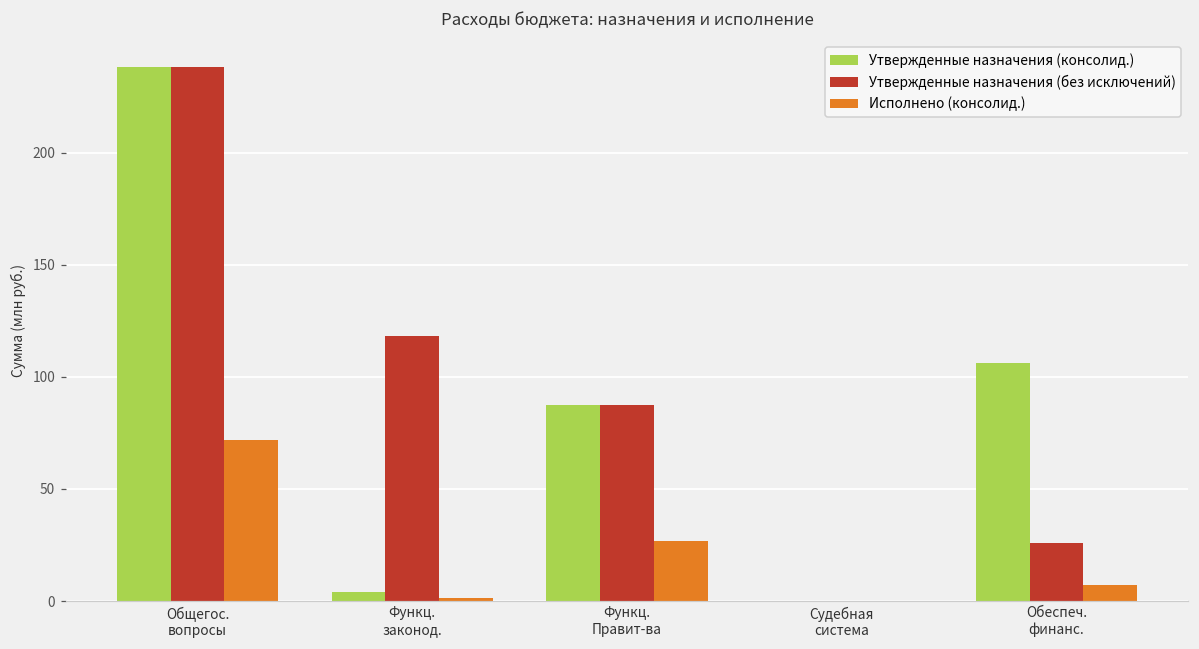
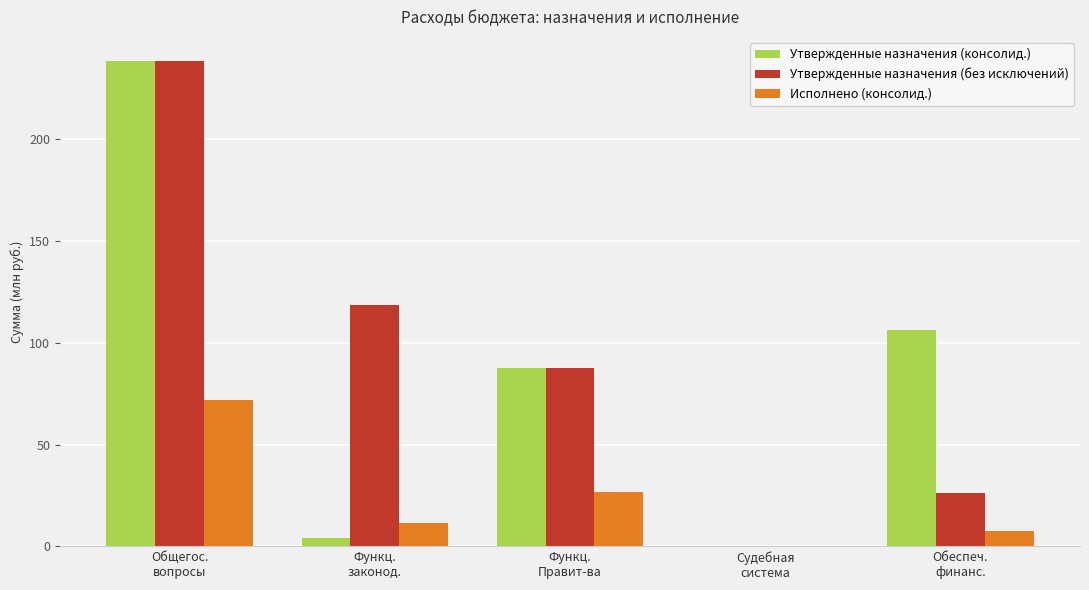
Исполнено (консолид.), Функц. законод.: 1 -> 12
